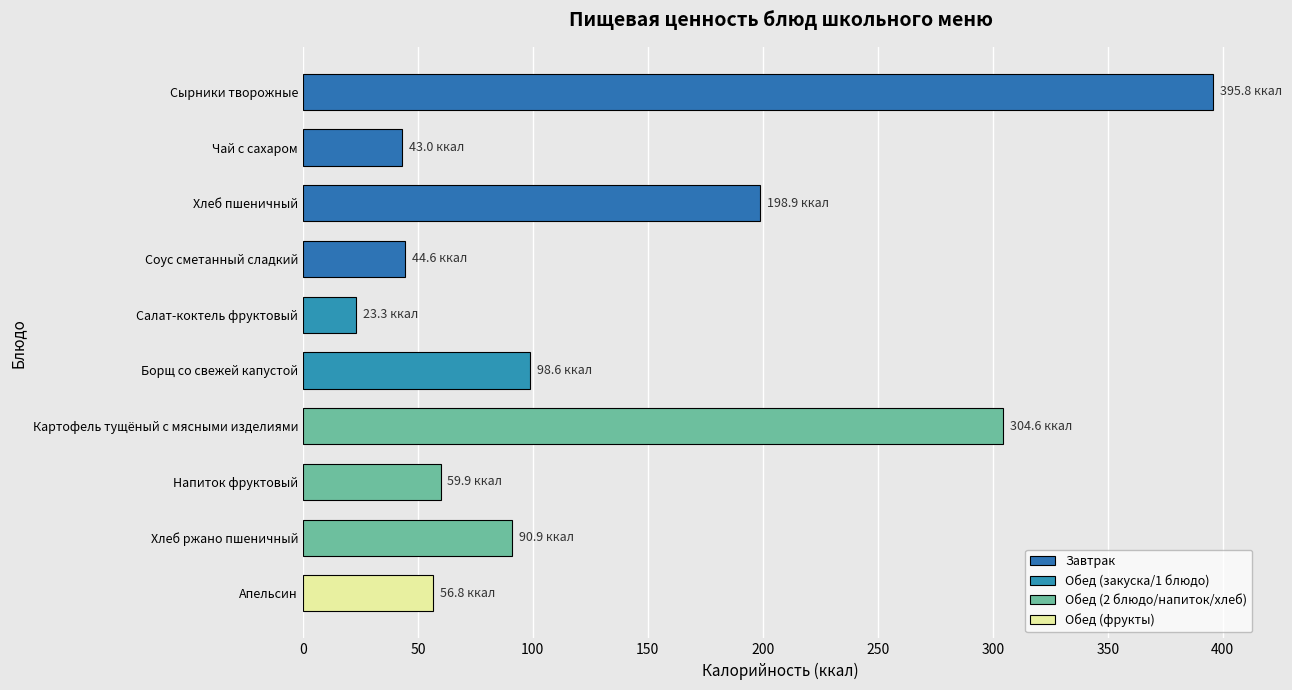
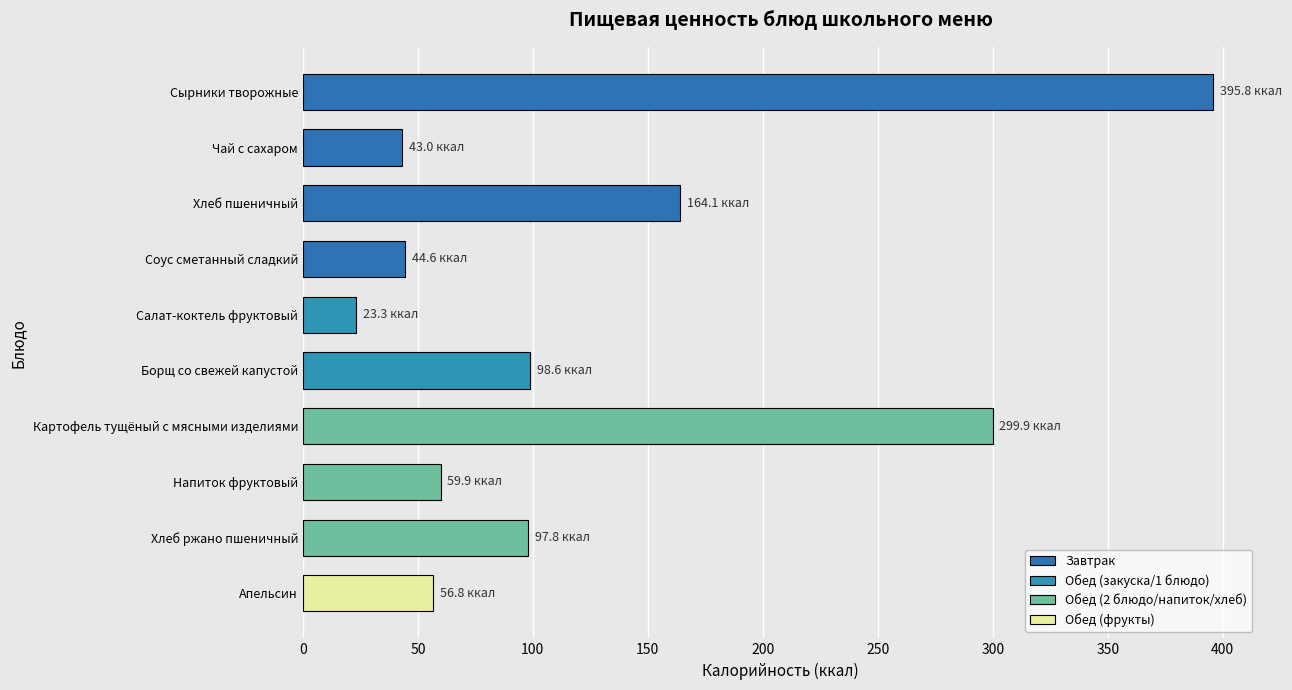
Хлеб пшеничный: 198.9 -> 164.1
Картофель тущёный с мясными изделиями: 304.6 -> 299.9
Хлеб ржано пшеничный: 90.9 -> 97.8
